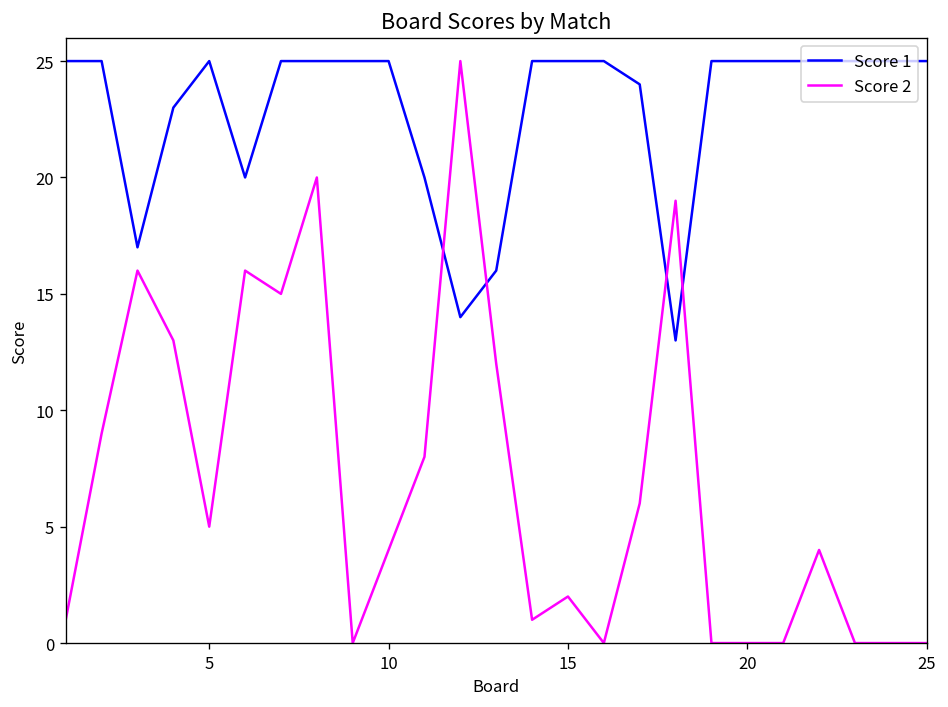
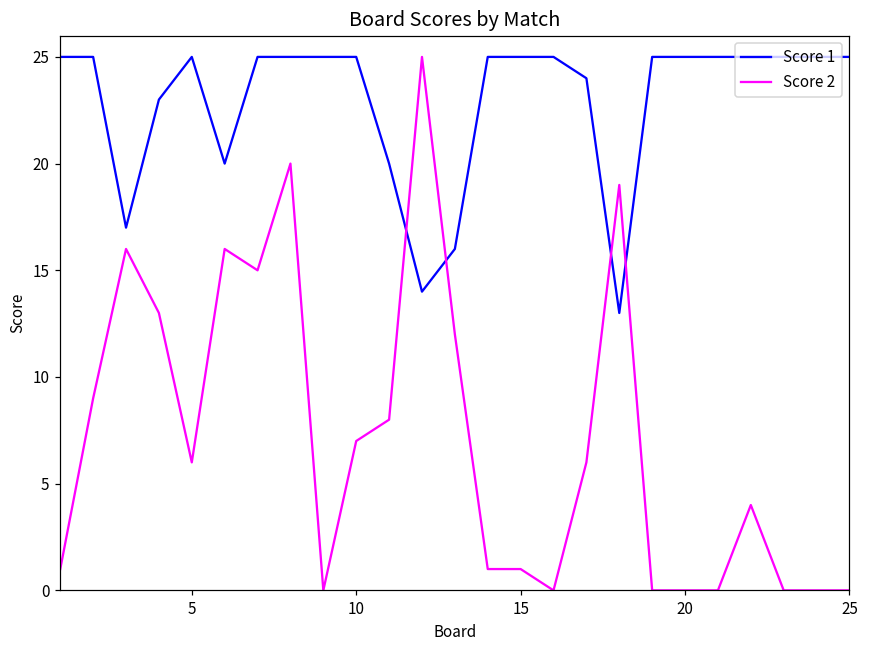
Score 2, 5: 5 -> 6
Score 2, 10: 4 -> 7
Score 2, 15: 2 -> 1
